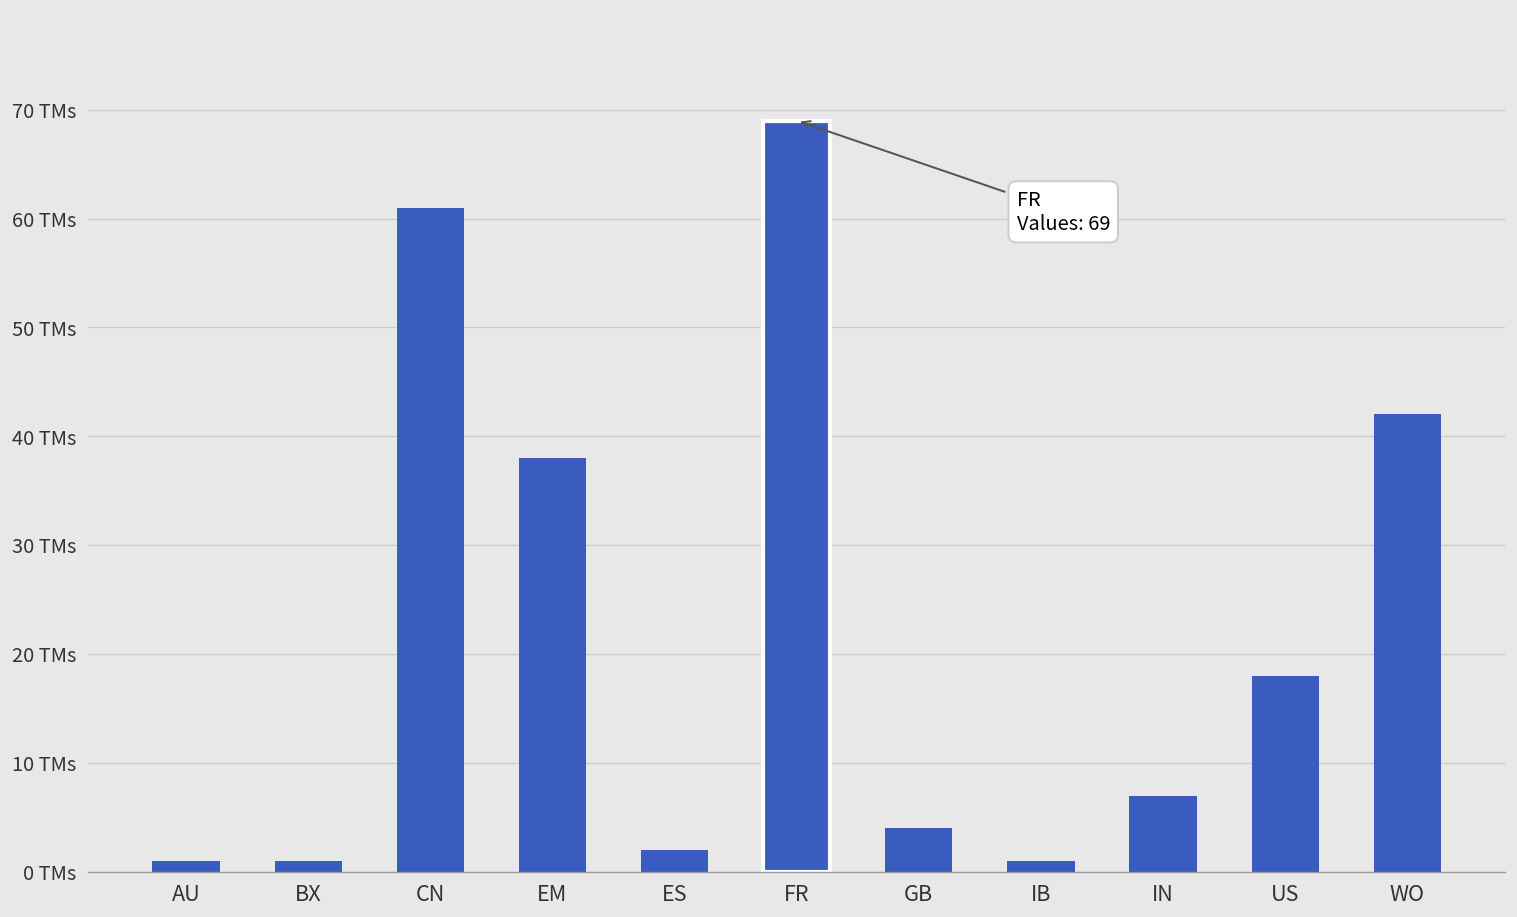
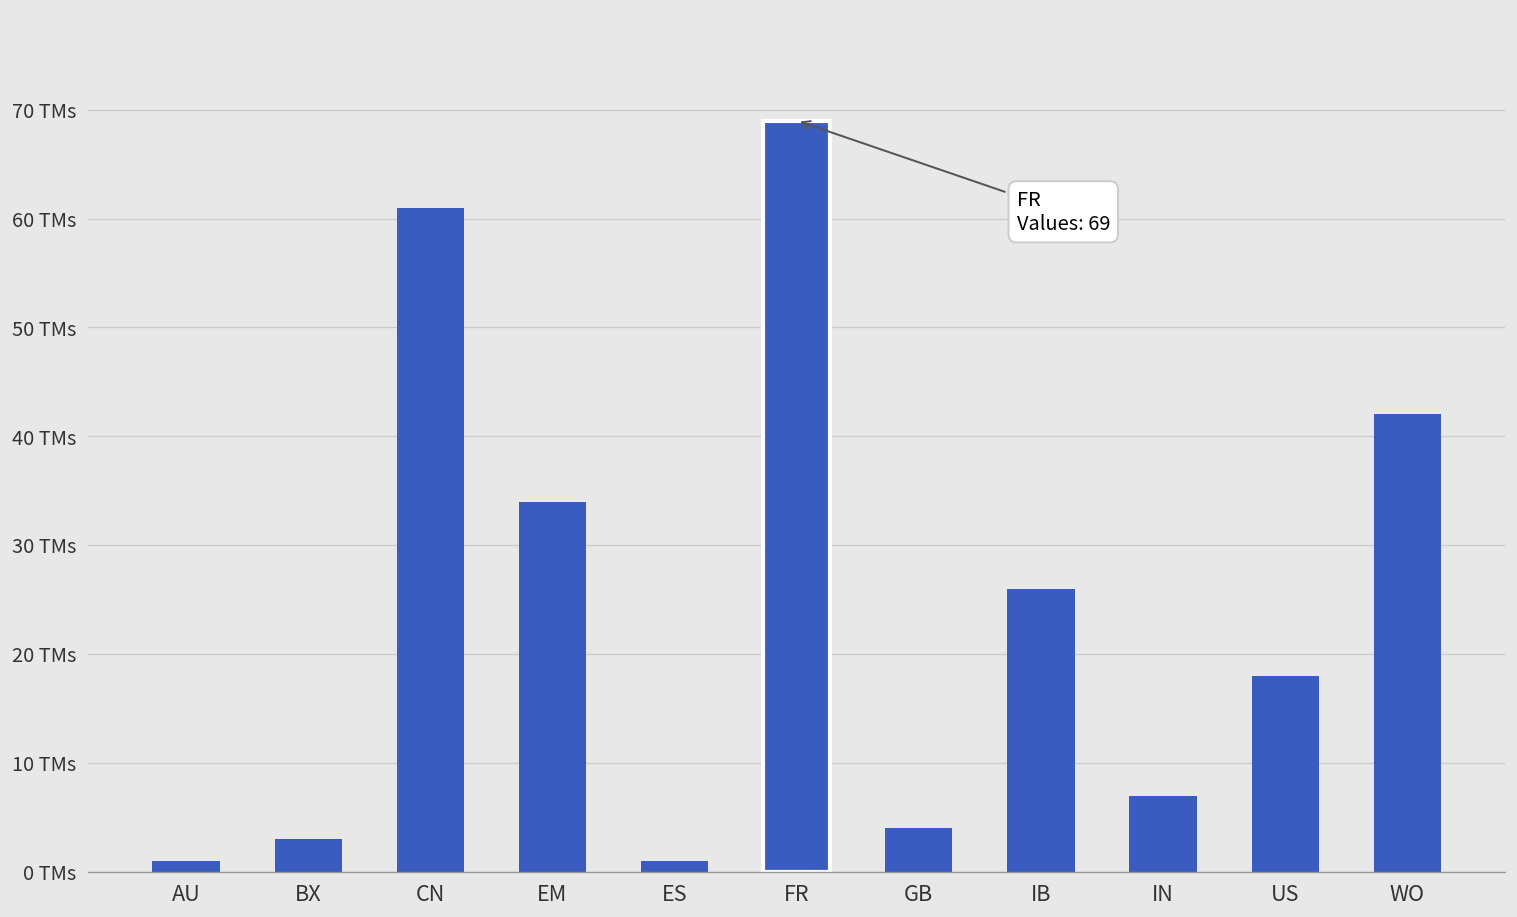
BX: 1 TMs -> 3 TMs
EM: 38 TMs -> 34 TMs
ES: 2 TMs -> 1 TMs
IB: 1 TMs -> 26 TMs
